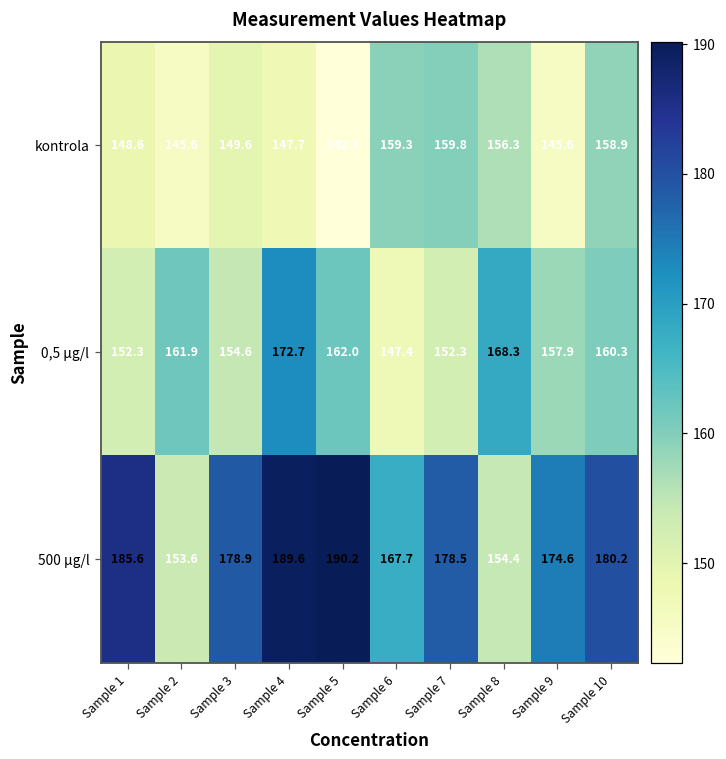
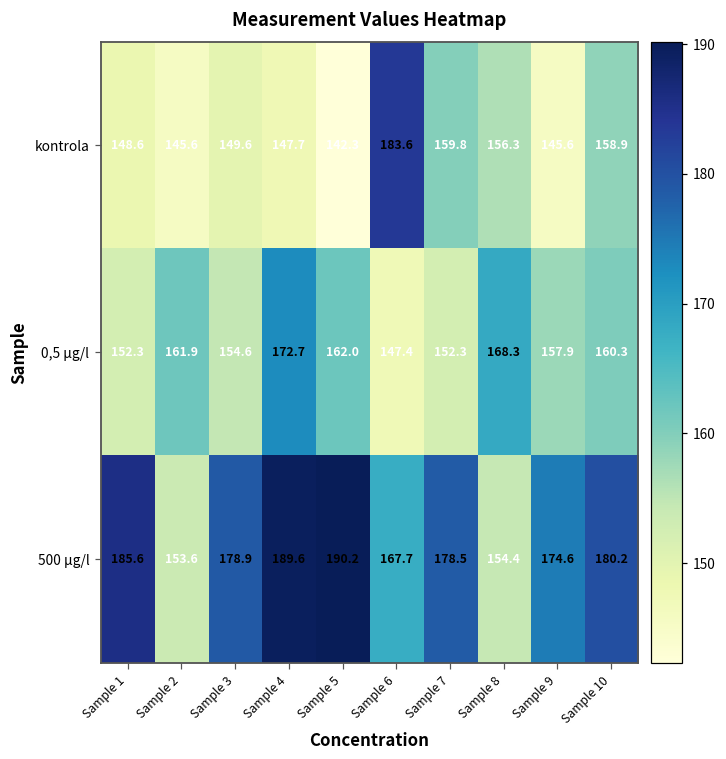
kontrola, Sample 6: 159.3 -> 183.6
